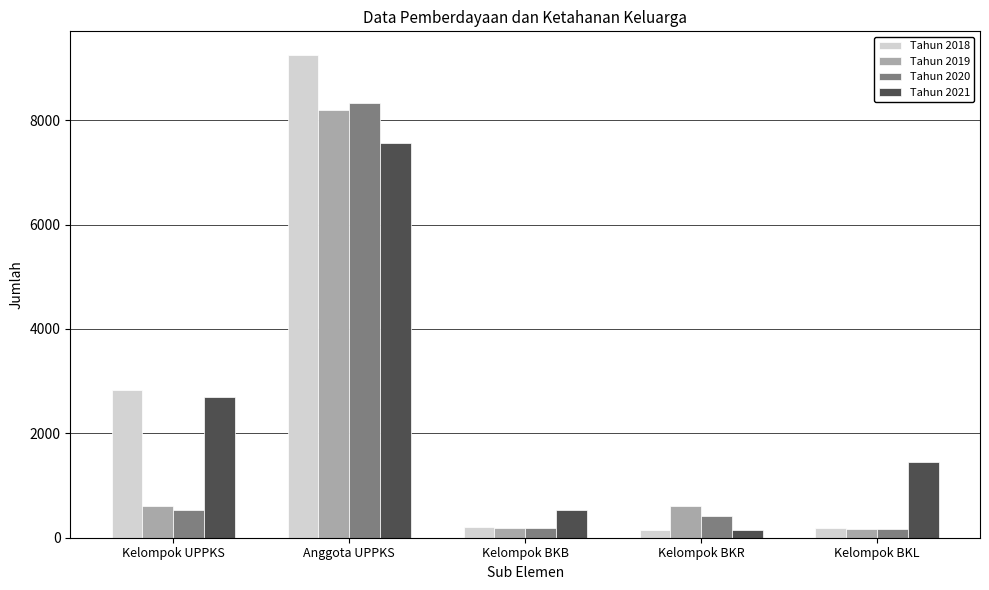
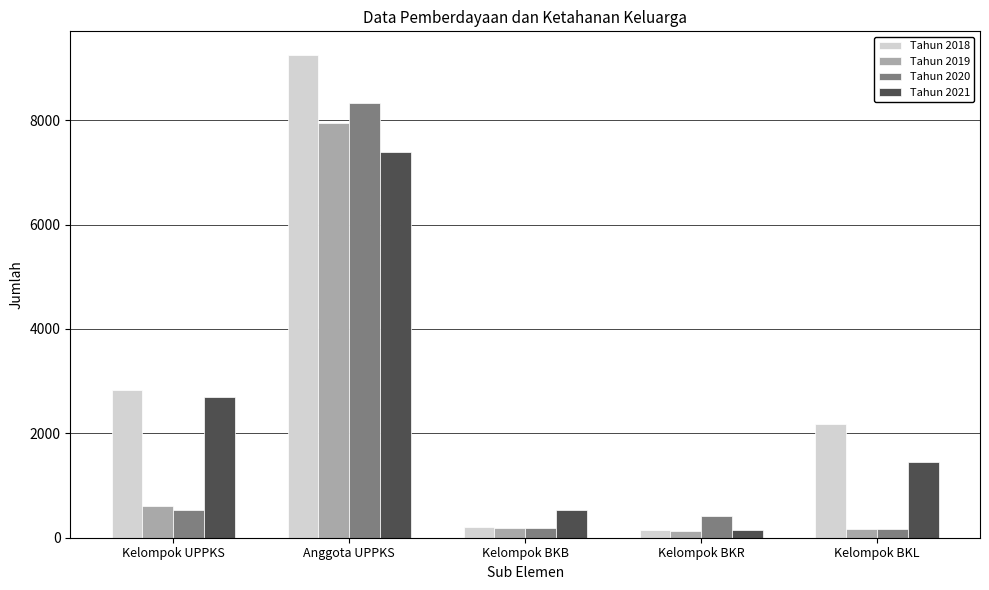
Tahun 2019, Anggota UPPKS: 8200 -> 7900
Tahun 2021, Anggota UPPKS: 7600 -> 7400
Tahun 2019, Kelompok BKR: 600 -> 100
Tahun 2018, Kelompok BKL: 200 -> 2200
